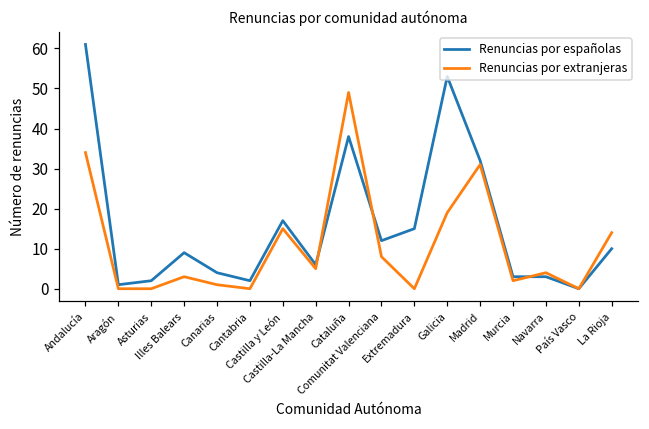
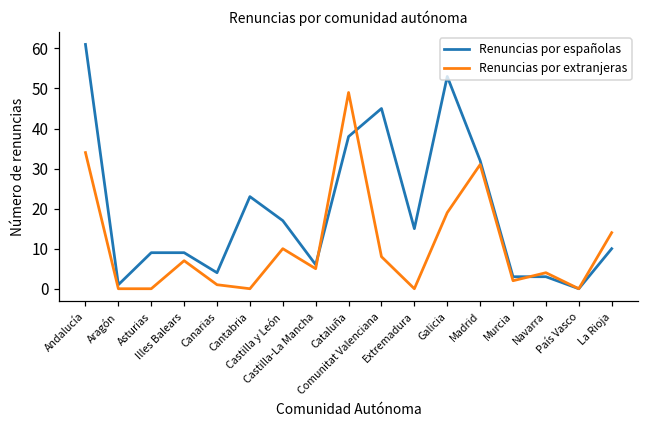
Renuncias por españolas, Asturias: 2 -> 9
Renuncias por extranjeras, Illes Balears: 3 -> 7
Renuncias por españolas, Cantabria: 2 -> 23
Renuncias por extranjeras, Castilla y León: 15 -> 10
Renuncias por españolas, Comunitat Valenciana: 12 -> 45
